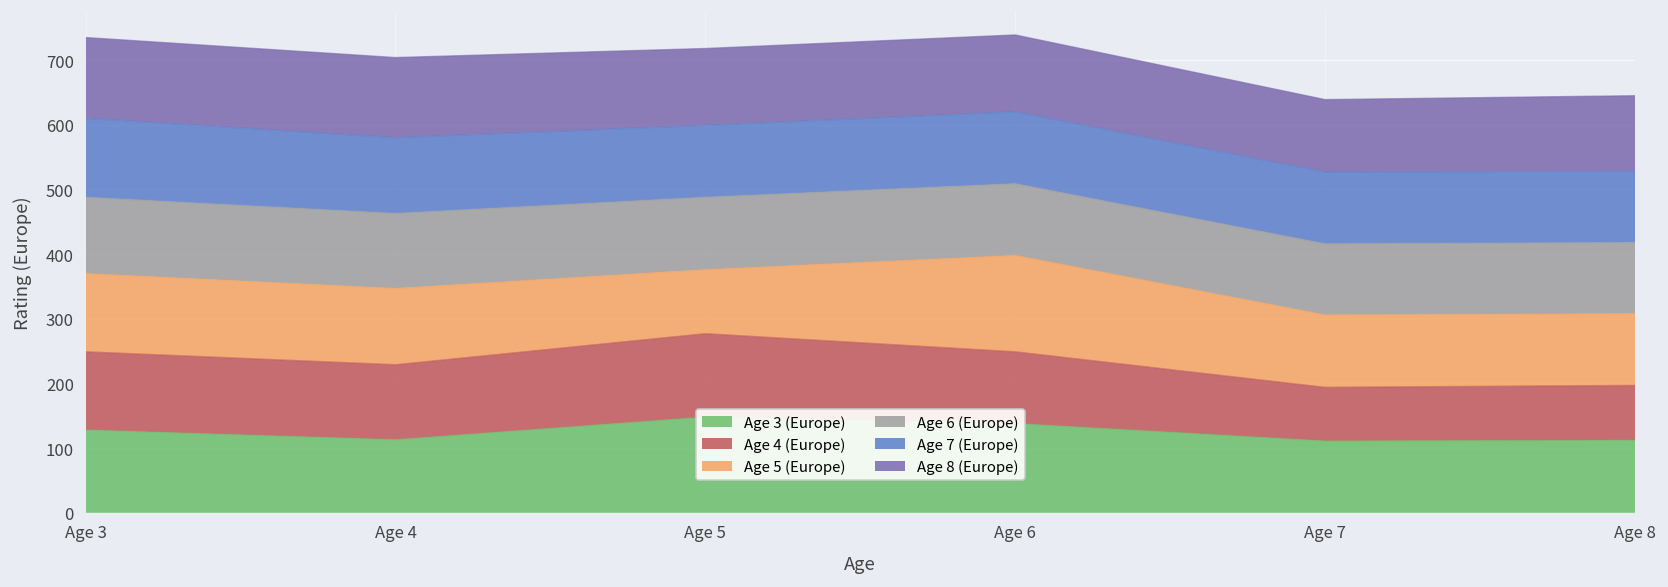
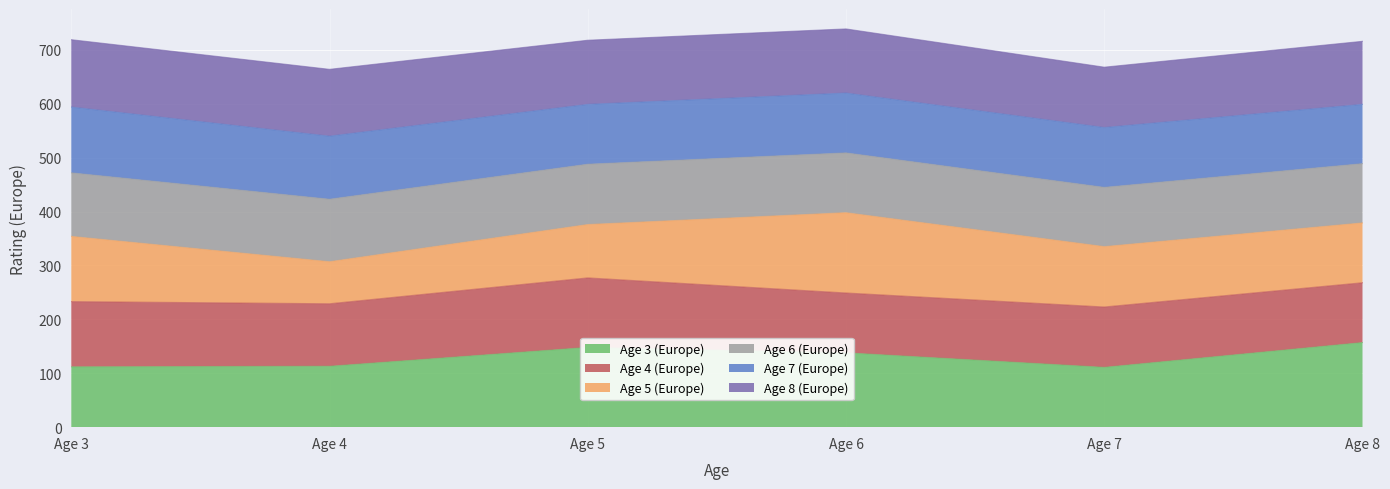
Age 3 (Europe), Age 3: 130 -> 110
Age 5 (Europe), Age 4: 120 -> 80
Age 4 (Europe), Age 7: 80 -> 110
Age 3 (Europe), Age 8: 110 -> 160
Age 4 (Europe), Age 8: 90 -> 110
